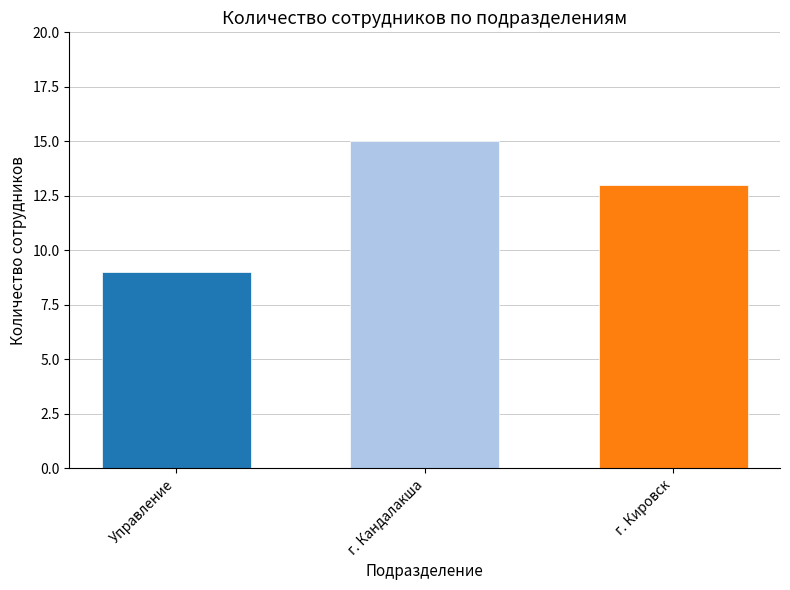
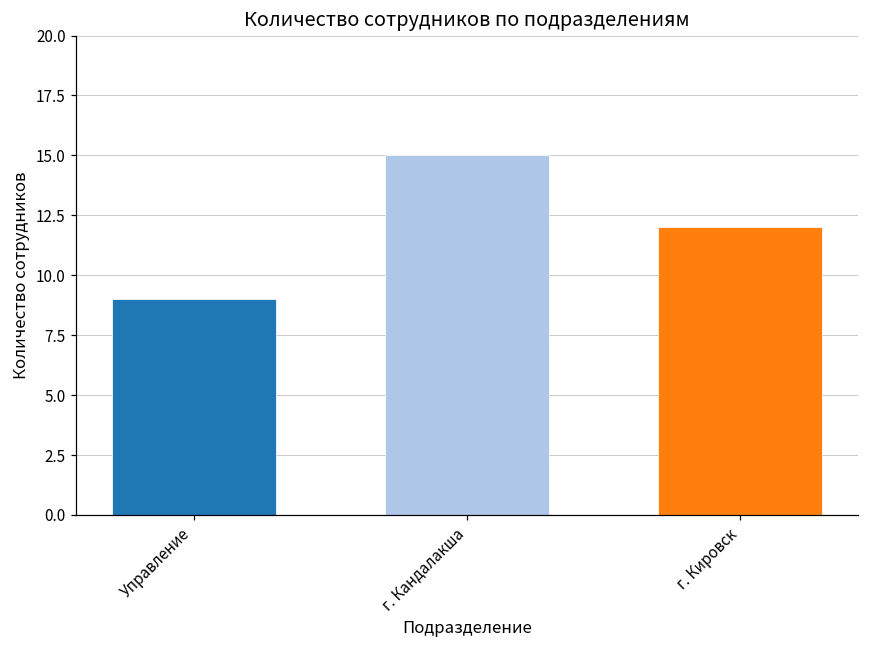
г. Кировск: 13 -> 12
